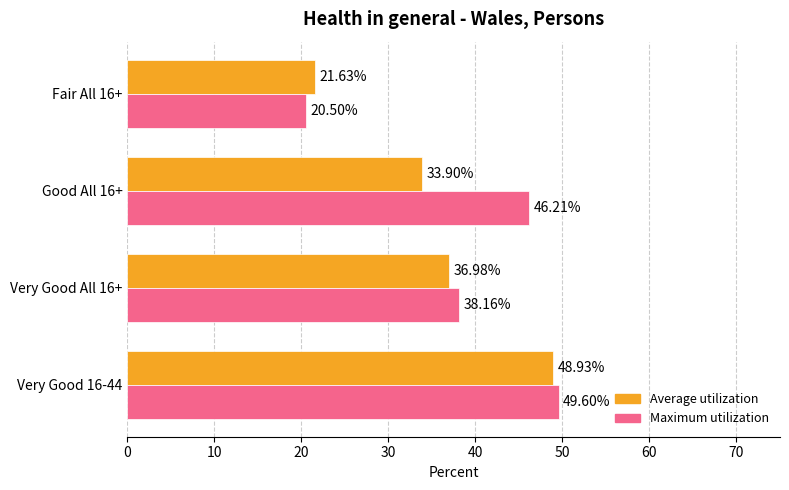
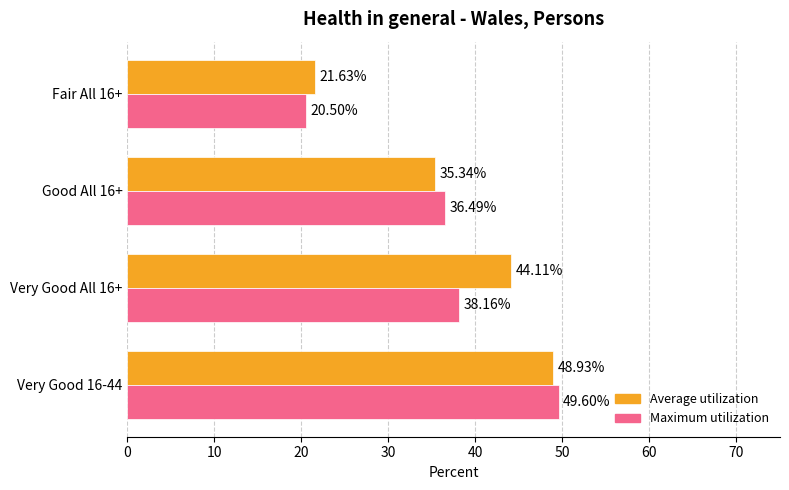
Average utilization, Good All 16+: 33.90% -> 35.34%
Maximum utilization, Good All 16+: 46.21% -> 36.49%
Average utilization, Very Good All 16+: 36.98% -> 44.11%
